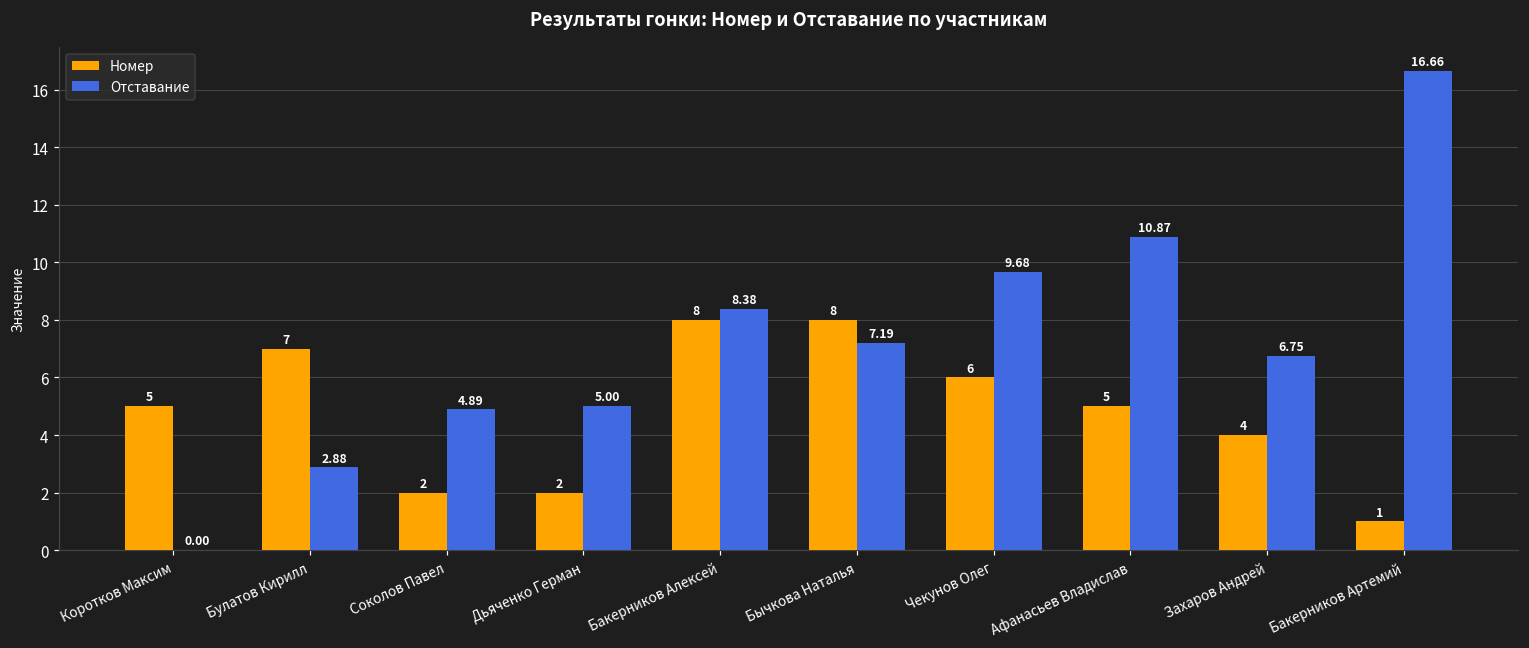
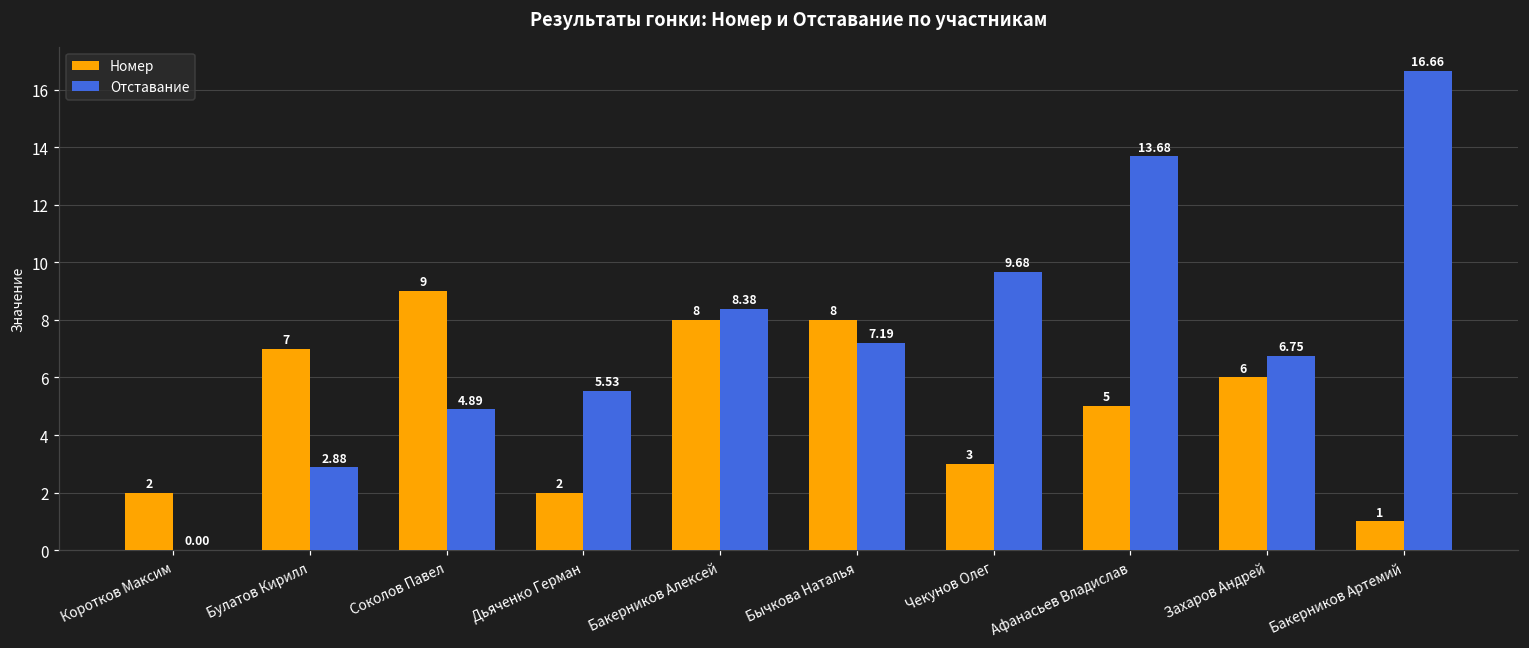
Номер, Коротков Максим: 5 -> 2
Номер, Соколов Павел: 2 -> 9
Отставание, Дьяченко Герман: 5.00 -> 5.53
Номер, Чекунов Олег: 6 -> 3
Отставание, Афанасьев Владислав: 10.87 -> 13.68
Номер, Захаров Андрей: 4 -> 6
